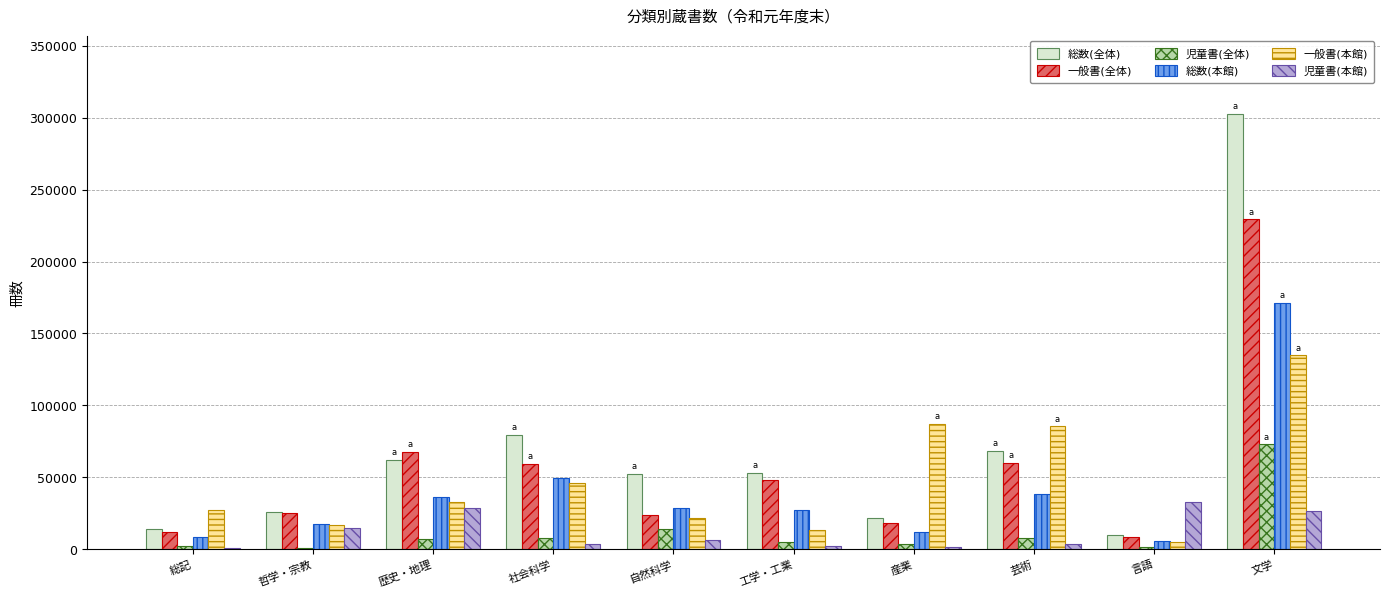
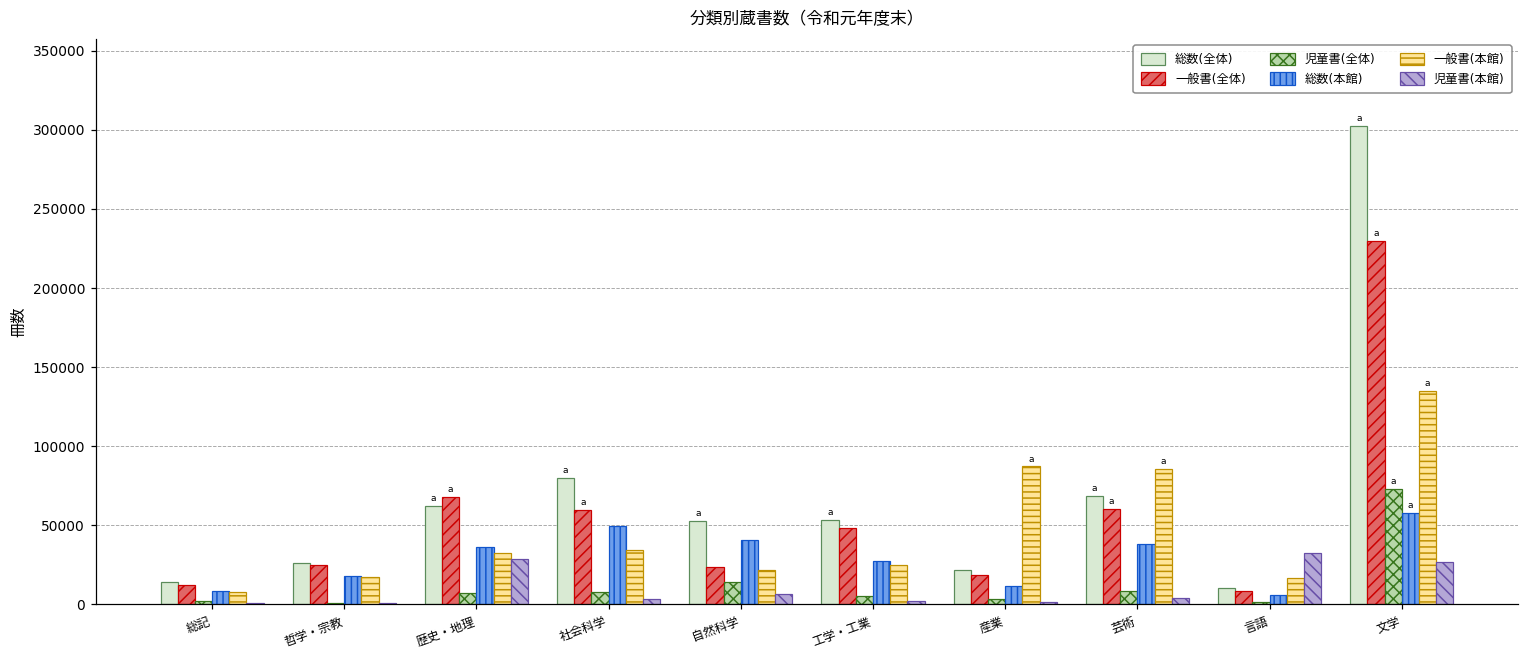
一般書(本館), 総記: 27000 -> 8000
児童書(本館), 哲学・宗教: 15000 -> 1000
一般書(本館), 社会科学: 46000 -> 34000
総数(本館), 自然科学: 29000 -> 41000
一般書(本館), 工学・工業: 14000 -> 25000
一般書(本館), 言語: 5000 -> 17000
総数(本館), 文学: 171000 -> 58000
